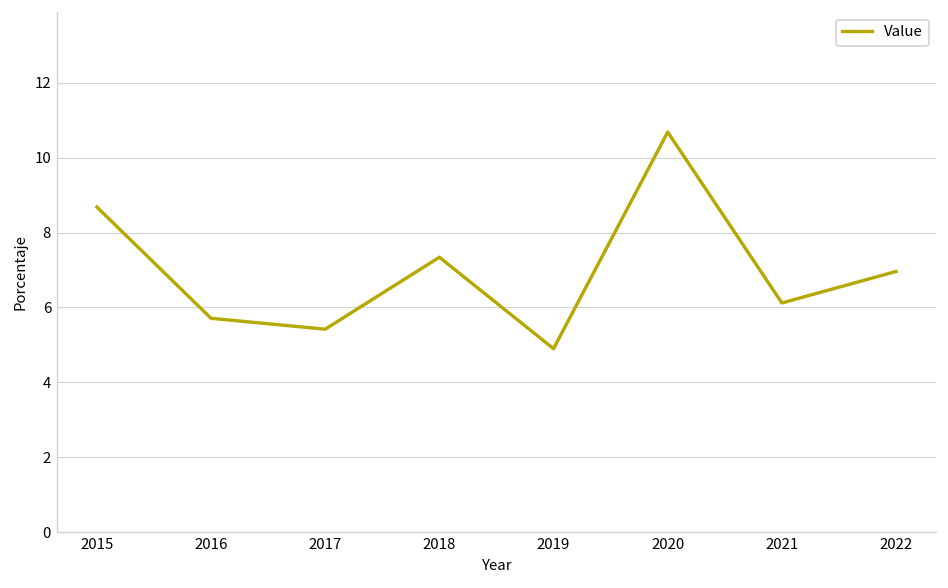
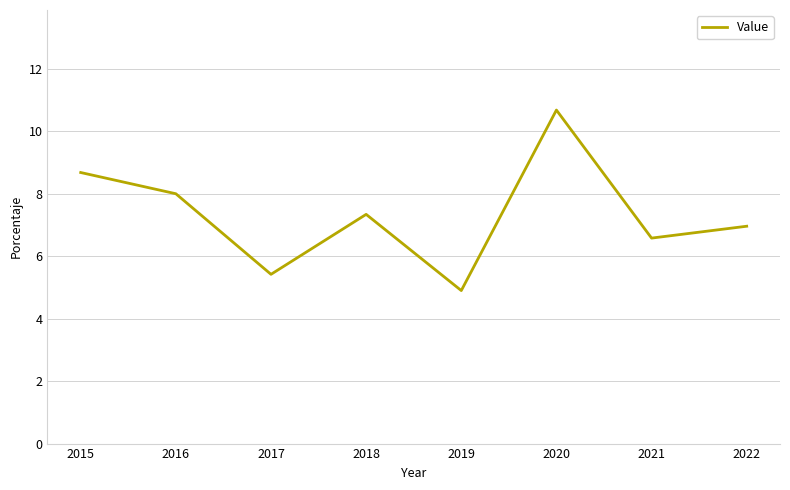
2016: 5.7 -> 8.0
2021: 6.1 -> 6.6
